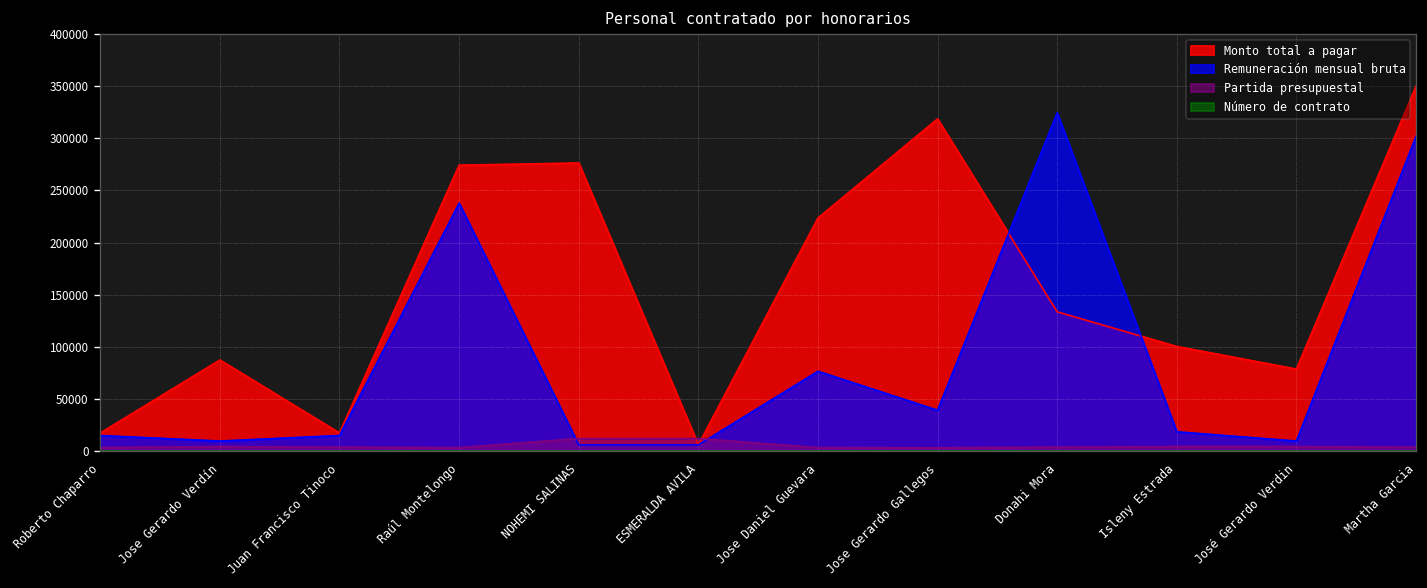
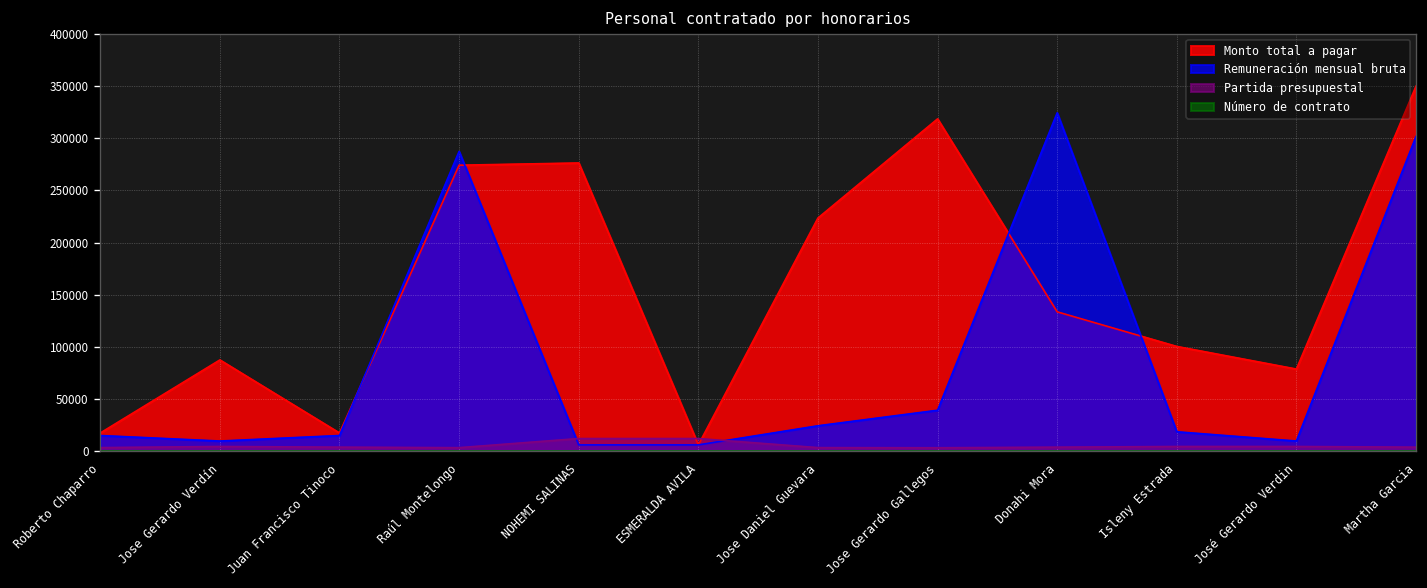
Remuneración mensual bruta, Raúl Montelongo: 240000 -> 290000
Remuneración mensual bruta, Jose Daniel Guevara: 80000 -> 20000
